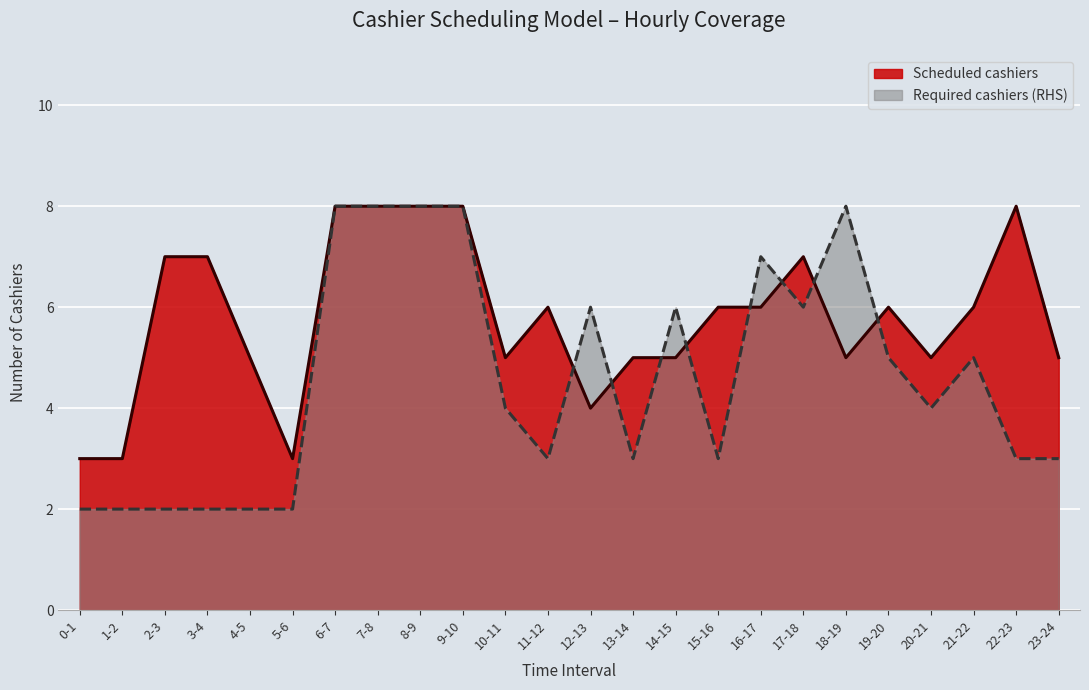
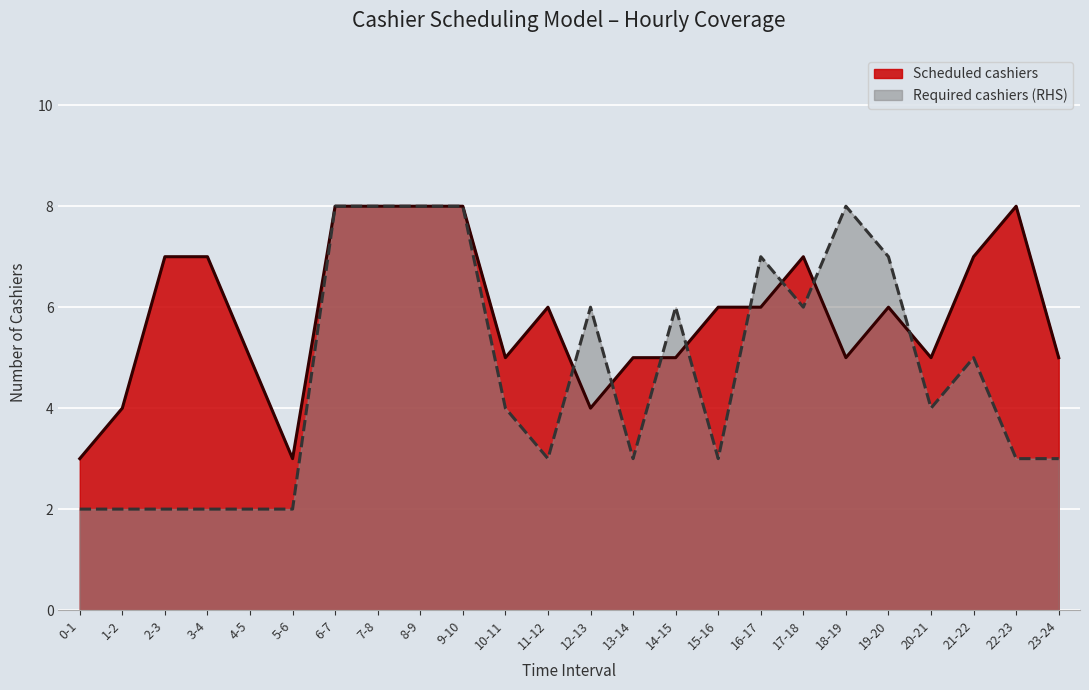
Scheduled cashiers, 1-2: 3 -> 4
Required cashiers (RHS), 19-20: 5 -> 7
Scheduled cashiers, 21-22: 6 -> 7
